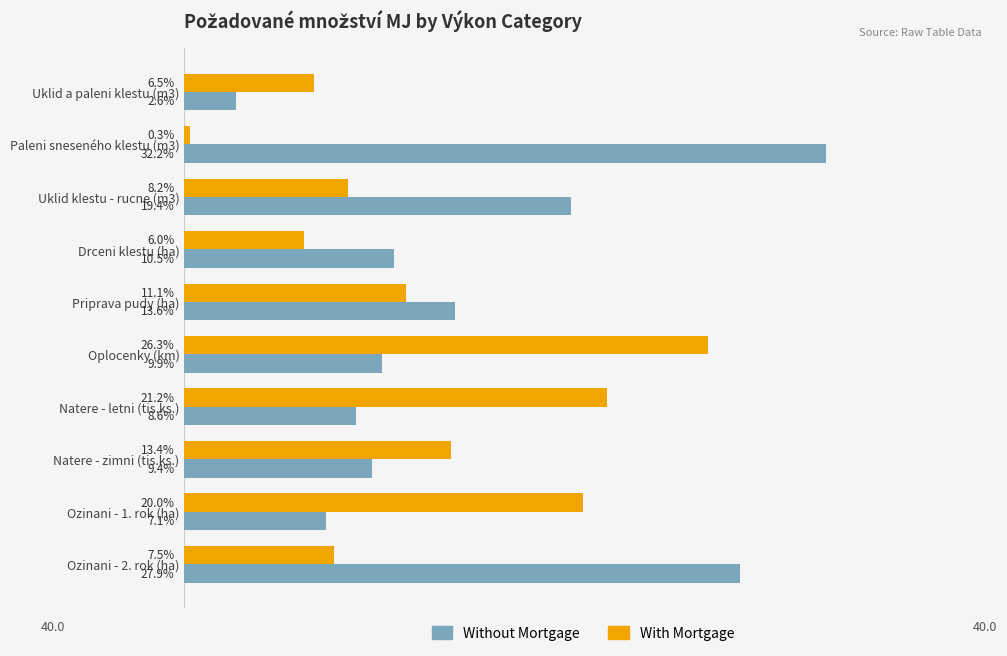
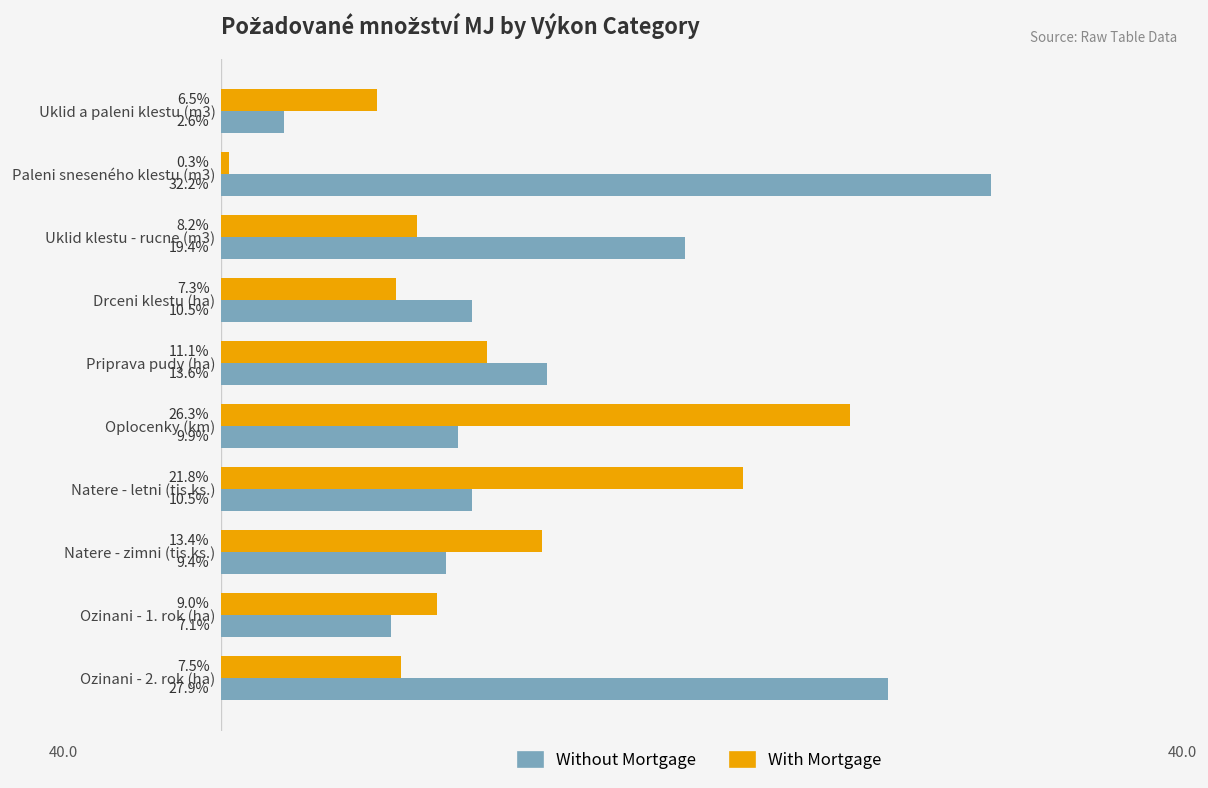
With Mortgage, Drceni klestu (ha): 6.0% -> 7.3%
With Mortgage, Natere - letni (tis.ks.): 21.2% -> 21.8%
Without Mortgage, Natere - letni (tis.ks.): 8.6% -> 10.5%
With Mortgage, Ozinani - 1. rok (ha): 20.0% -> 9.0%
